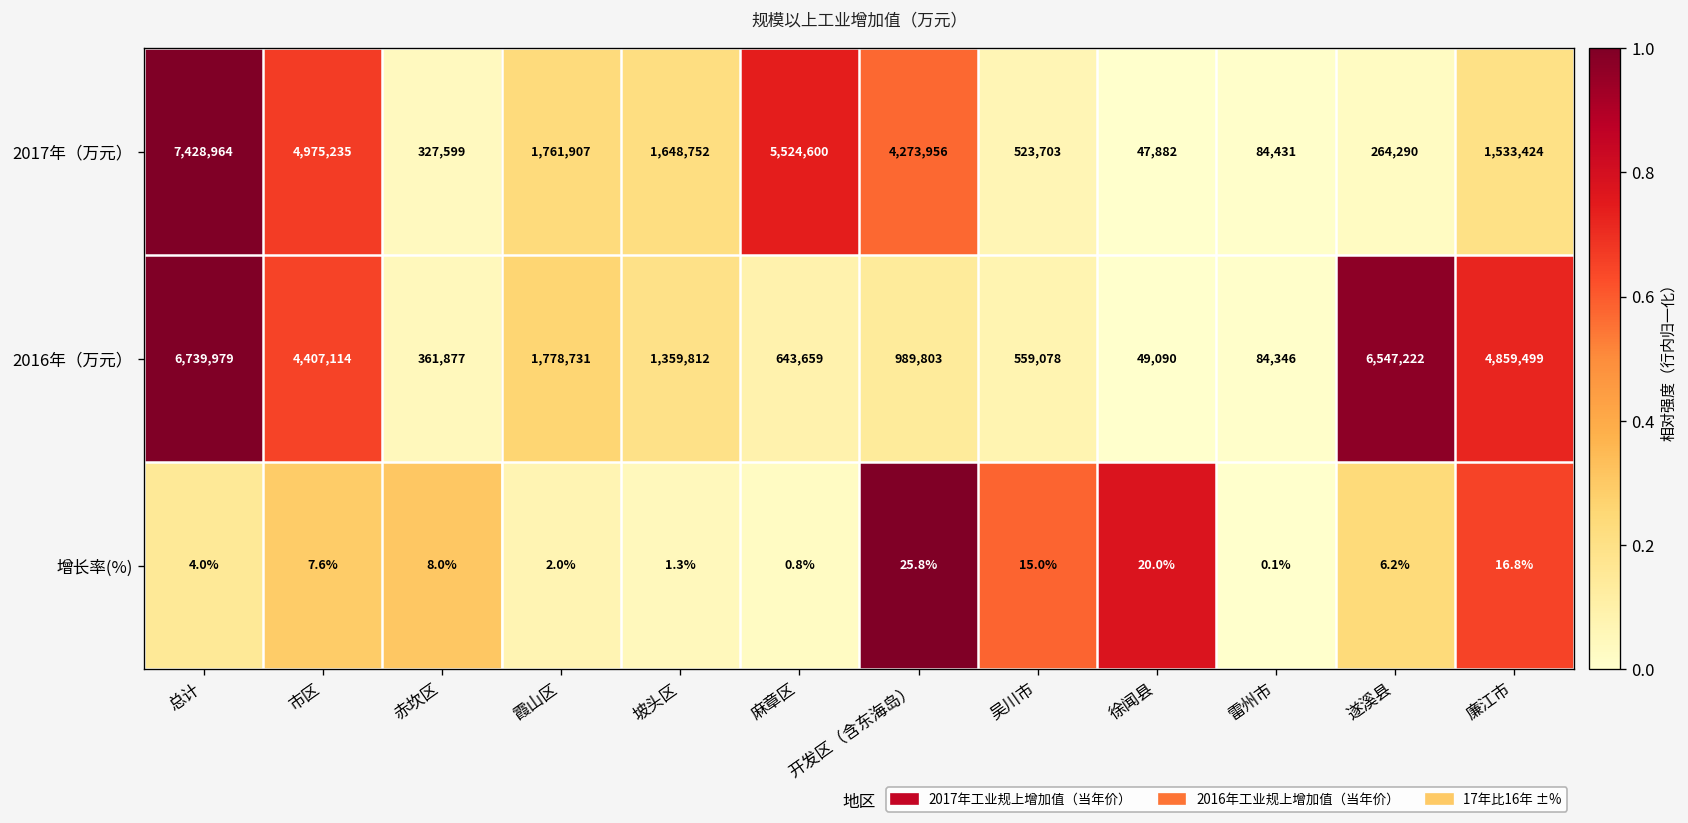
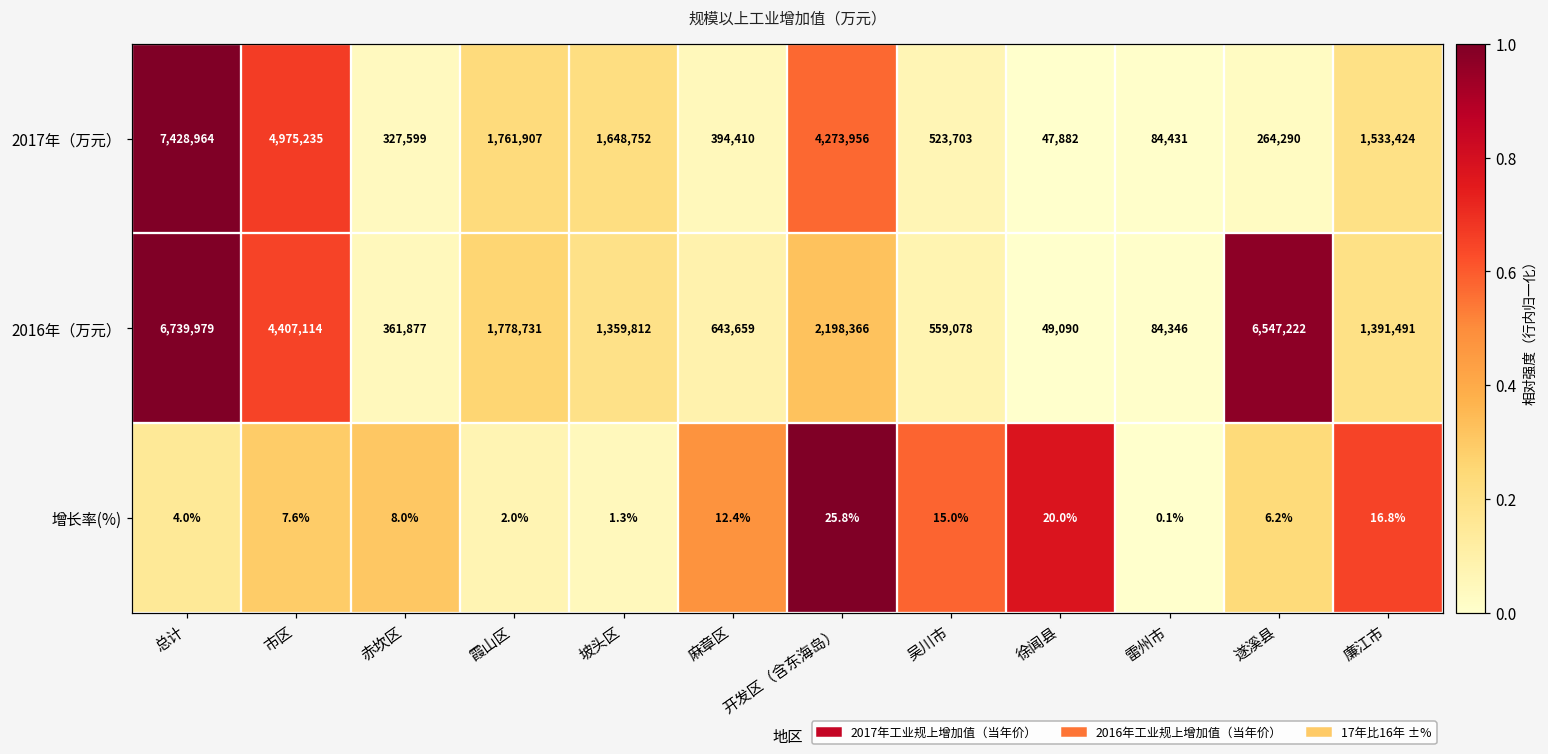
2017年（万元）, 麻章区: 5,524,600 -> 394,410
2016年（万元）, 开发区（含东海岛）: 989,803 -> 2,198,366
2016年（万元）, 廉江市: 4,859,499 -> 1,391,491
增长率(%), 麻章区: 0.8% -> 12.4%
